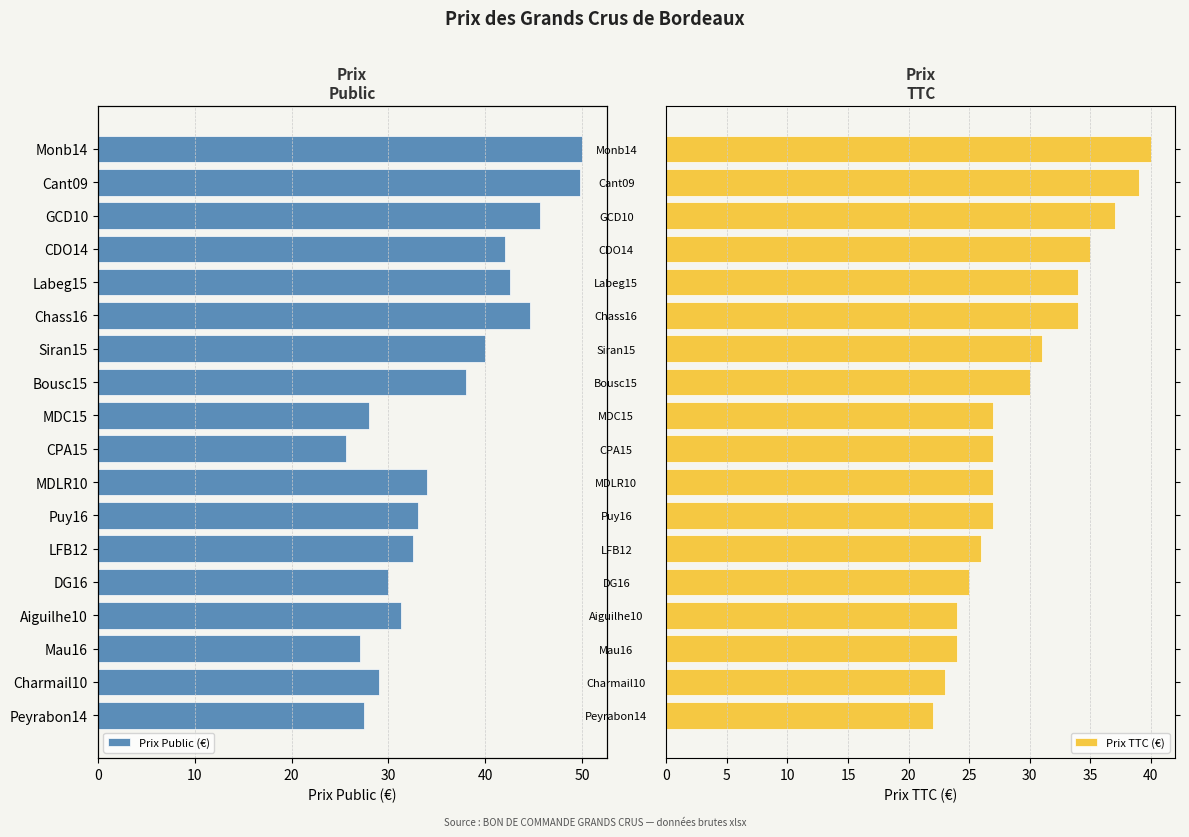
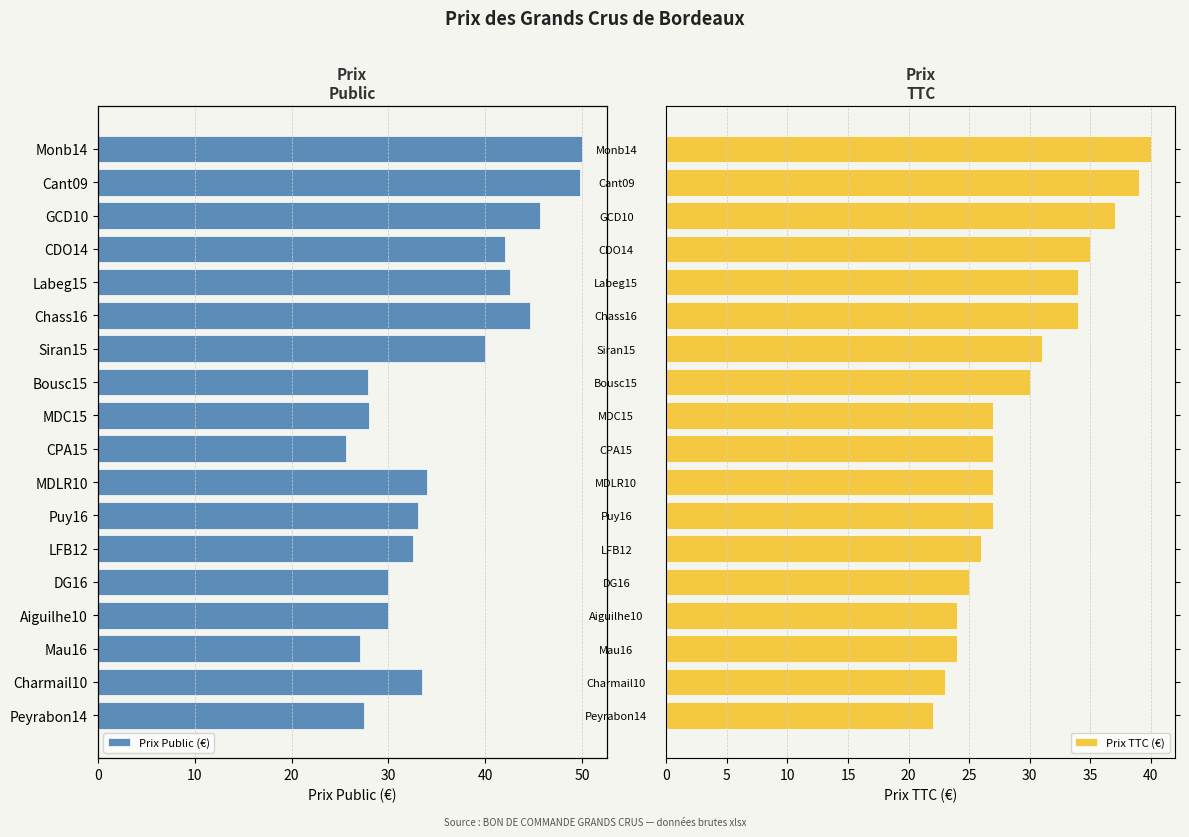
Prix Public, Bousc15: 38 -> 28
Prix Public, Aiguilhe10: 31 -> 30
Prix Public, Charmail10: 29 -> 34
